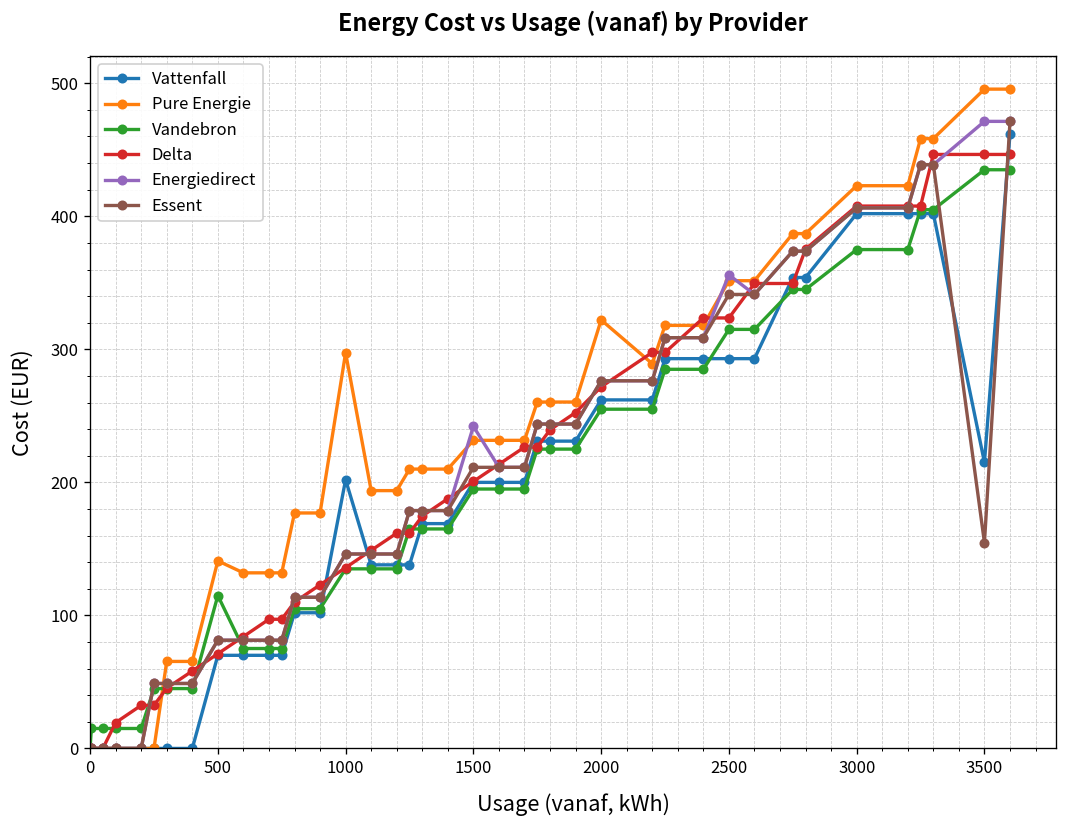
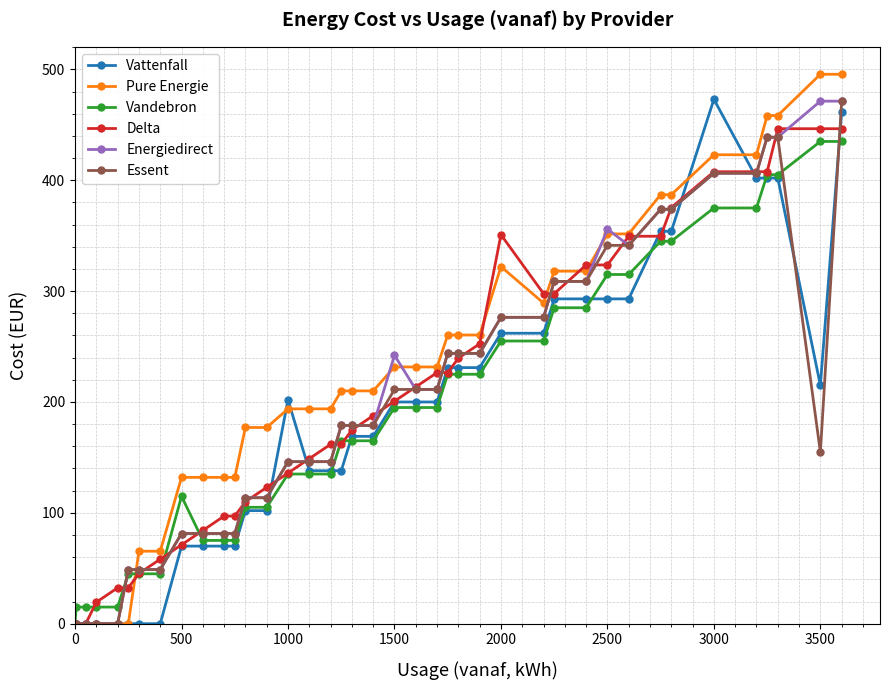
Pure Energie, 500: 141 -> 132
Pure Energie, 1000: 297 -> 194
Delta, 2000: 272 -> 351
Vattenfall, 3000: 402 -> 473
